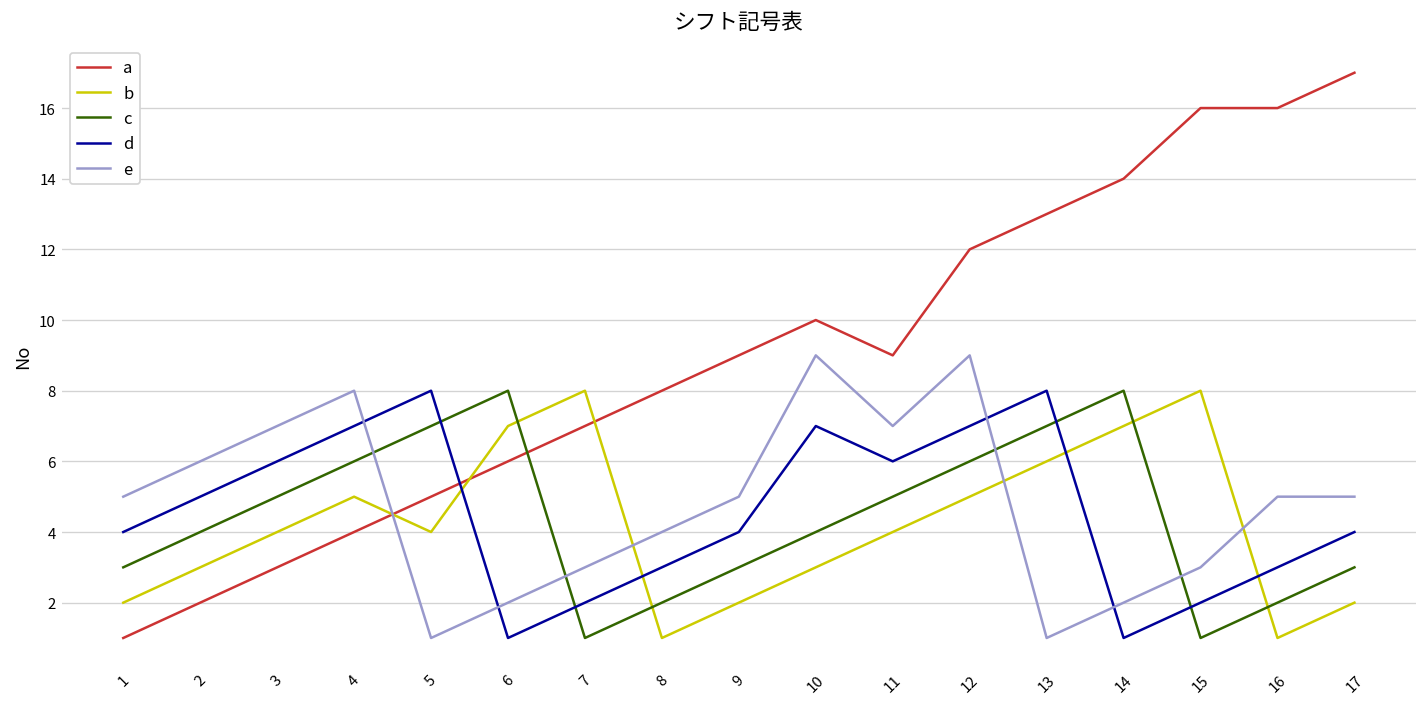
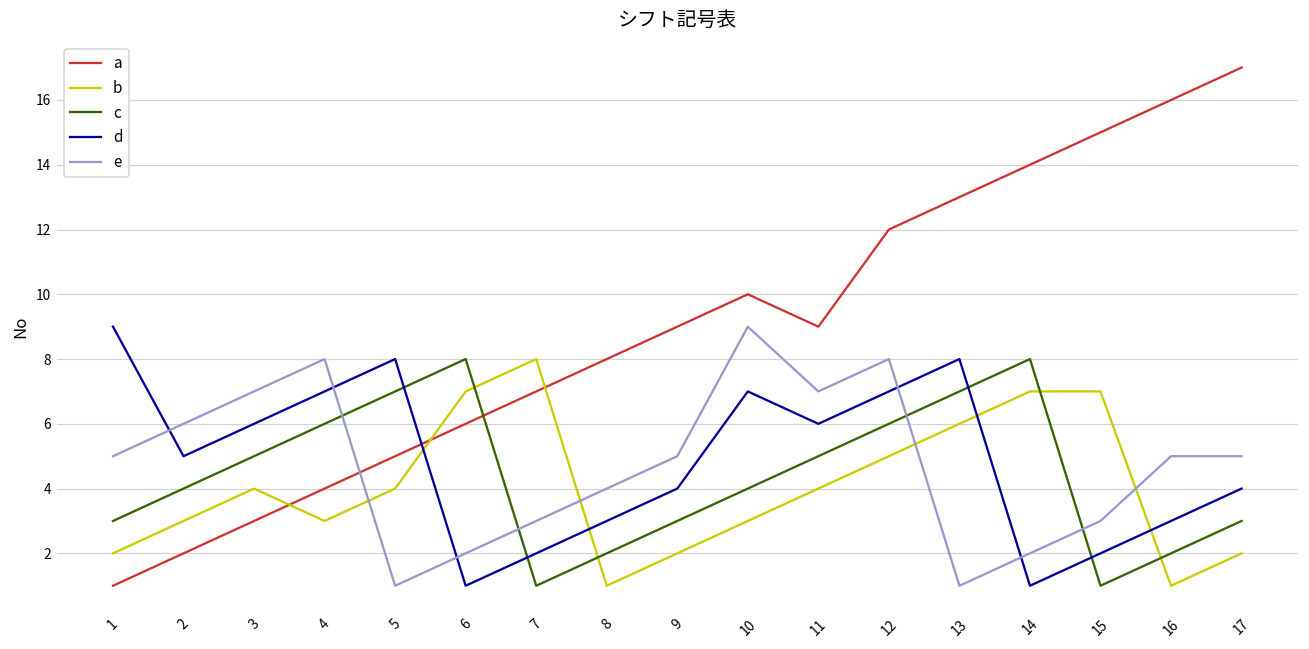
d, 1: 4 -> 9
b, 4: 5 -> 3
e, 12: 9 -> 8
a, 15: 16 -> 15
b, 15: 8 -> 7
